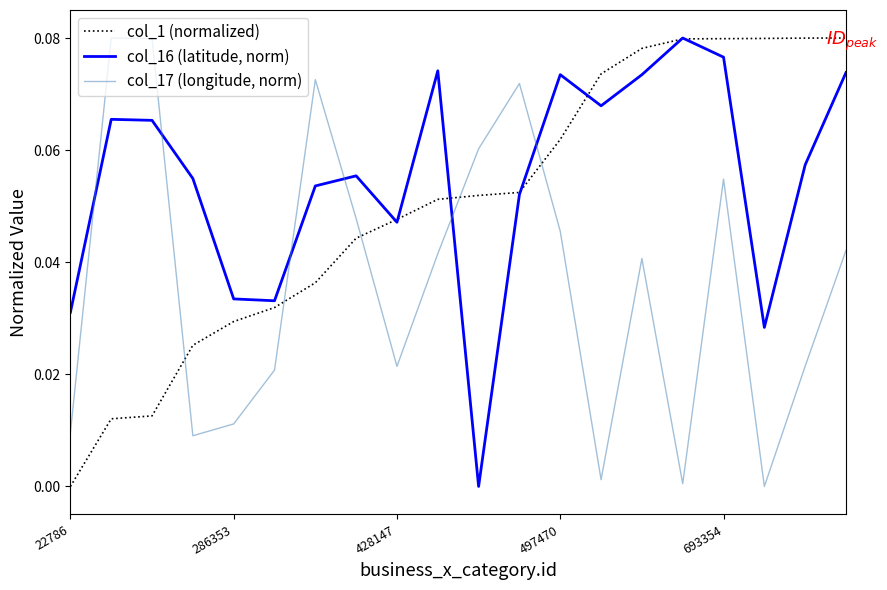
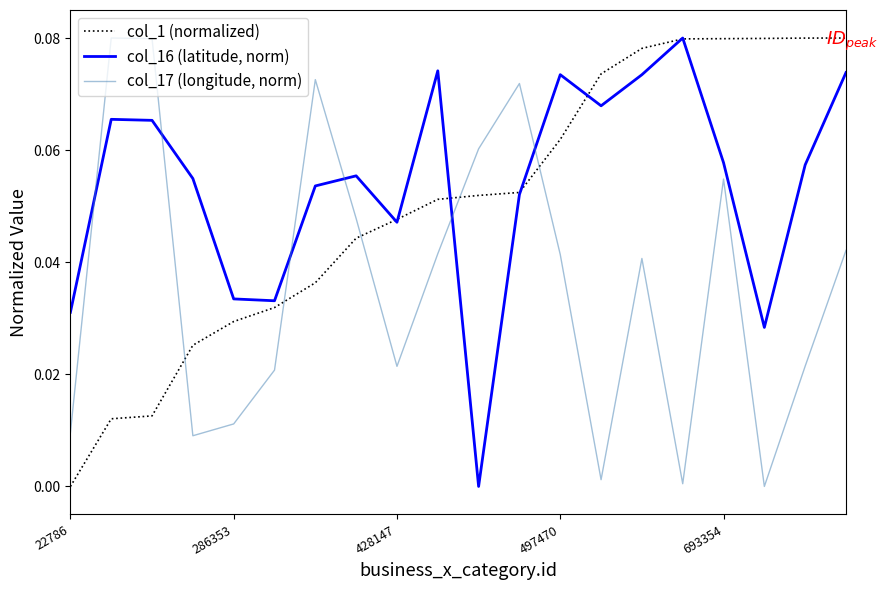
col_17 (longitude, norm), 497470: 0.046 -> 0.041
col_16 (latitude, norm), 693354: 0.077 -> 0.058
